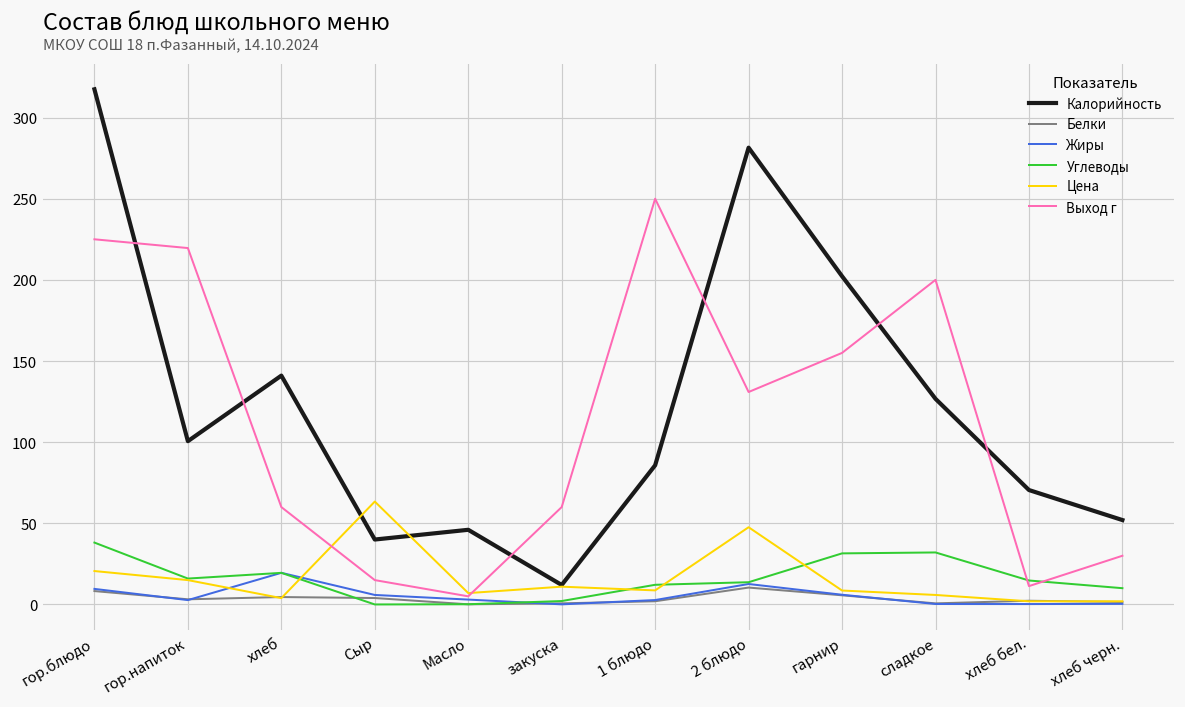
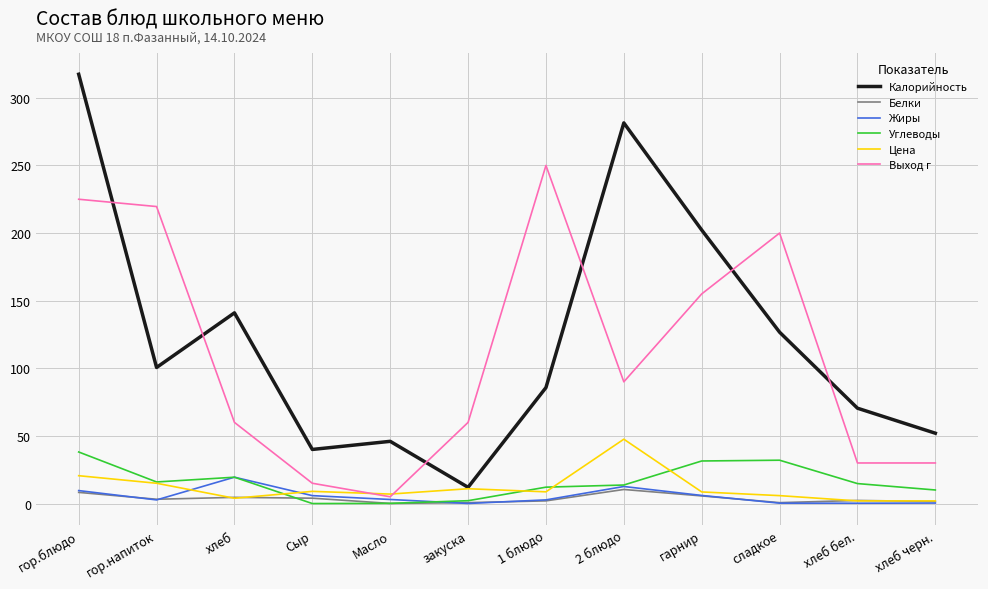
Цена, Сыр: 63 -> 9
Выход г, 2 блюдо: 131 -> 90
Выход г, хлеб бел.: 11 -> 30
